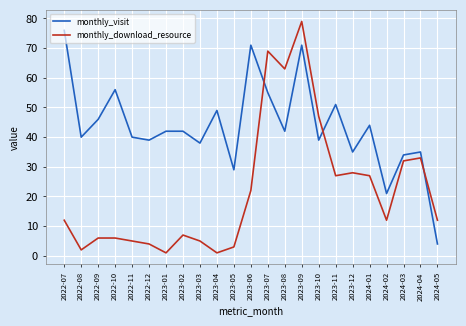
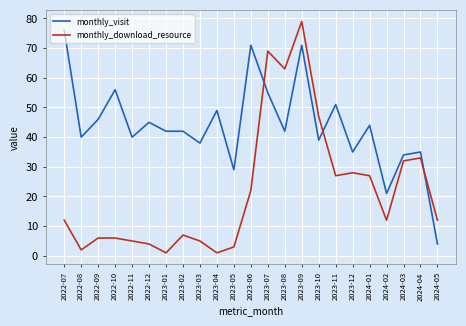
monthly_visit, 2022-12: 39 -> 45
